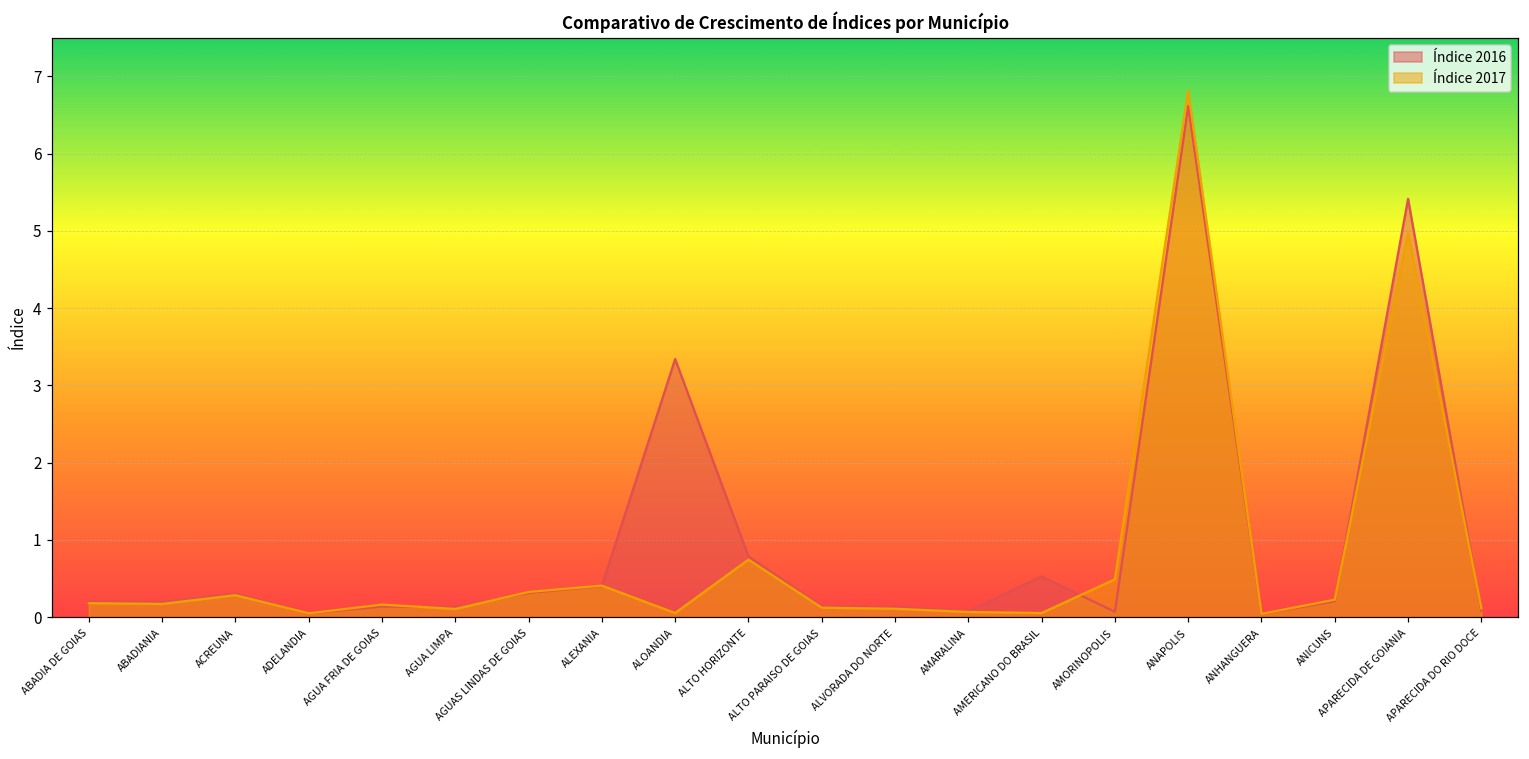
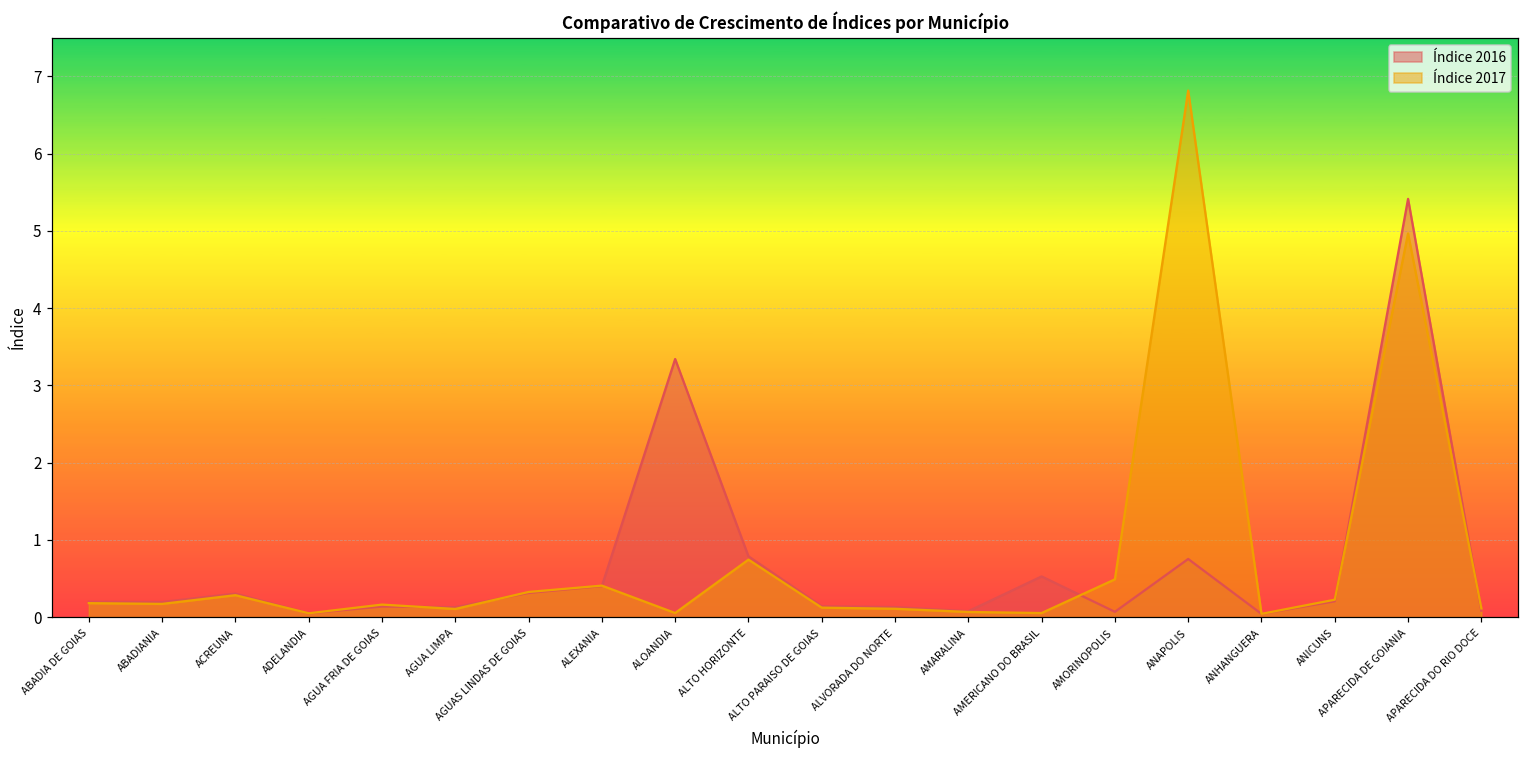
Índice 2016, ANAPOLIS: 6.6 -> 0.8
